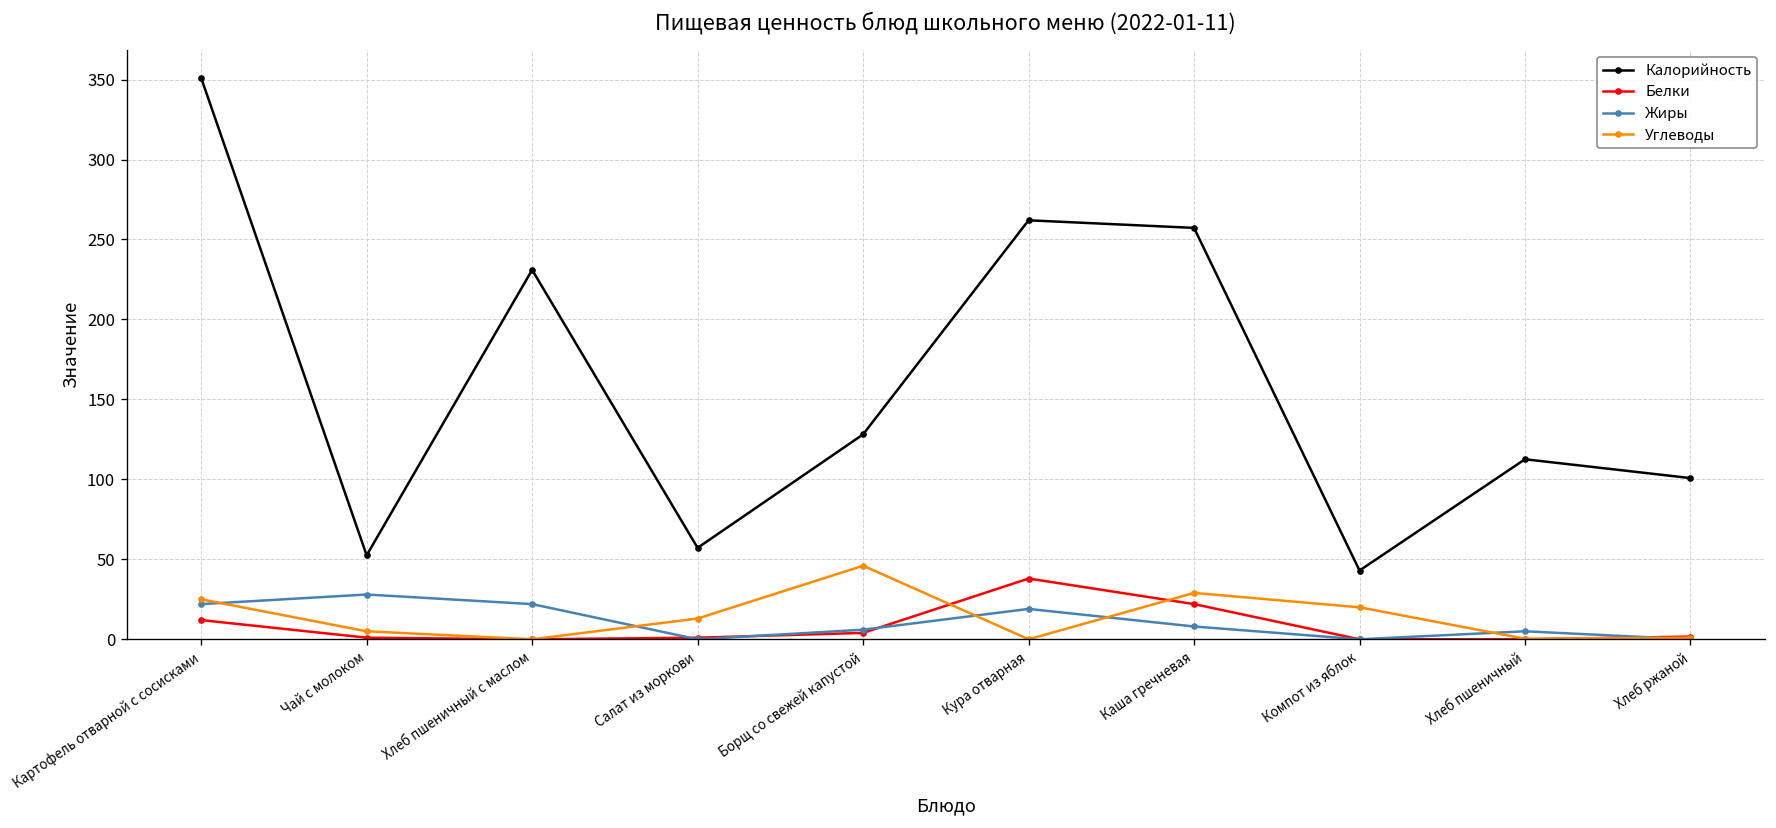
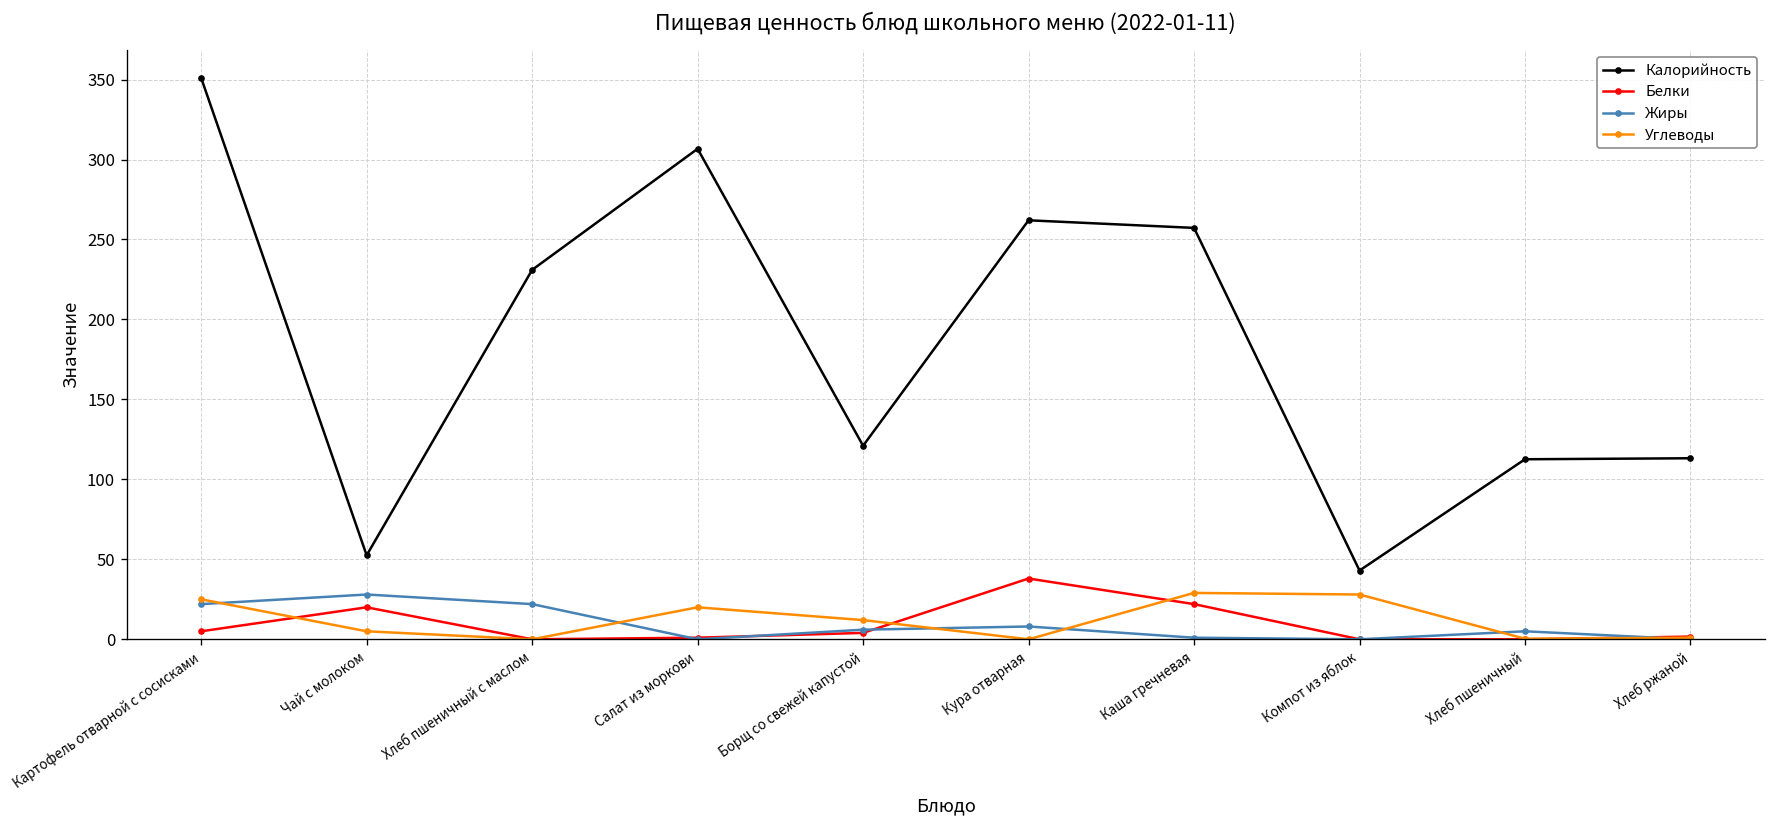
Белки, Картофель отварной с сосисками: 12 -> 5
Белки, Чай с молоком: 1 -> 20
Калорийность, Салат из моркови: 57 -> 307
Углеводы, Салат из моркови: 13 -> 20
Калорийность, Борщ со свежей капустой: 128 -> 121
Углеводы, Борщ со свежей капустой: 46 -> 12
Жиры, Кура отварная: 19 -> 8
Жиры, Каша гречневая: 8 -> 1
Углеводы, Компот из яблок: 20 -> 28
Калорийность, Хлеб ржаной: 101 -> 113
